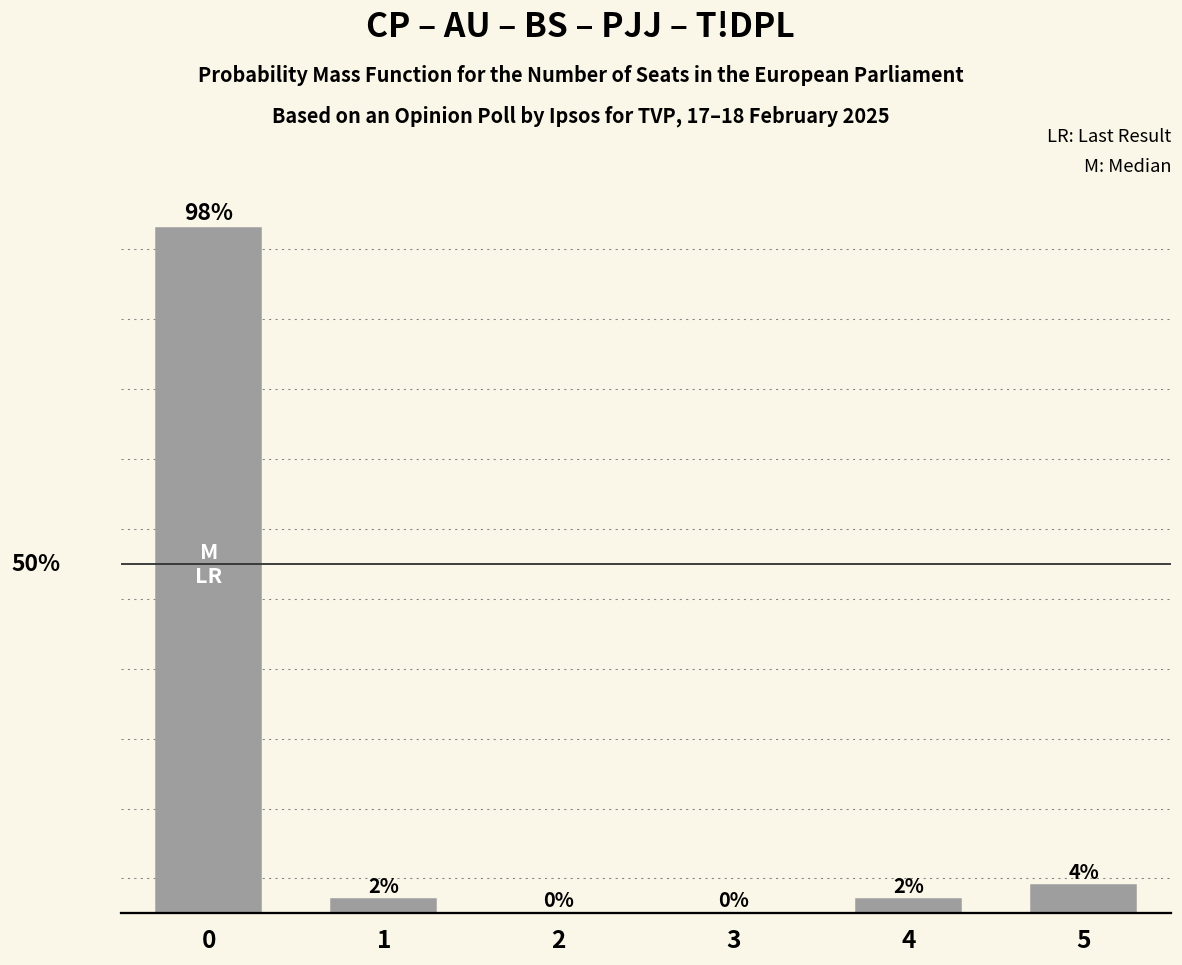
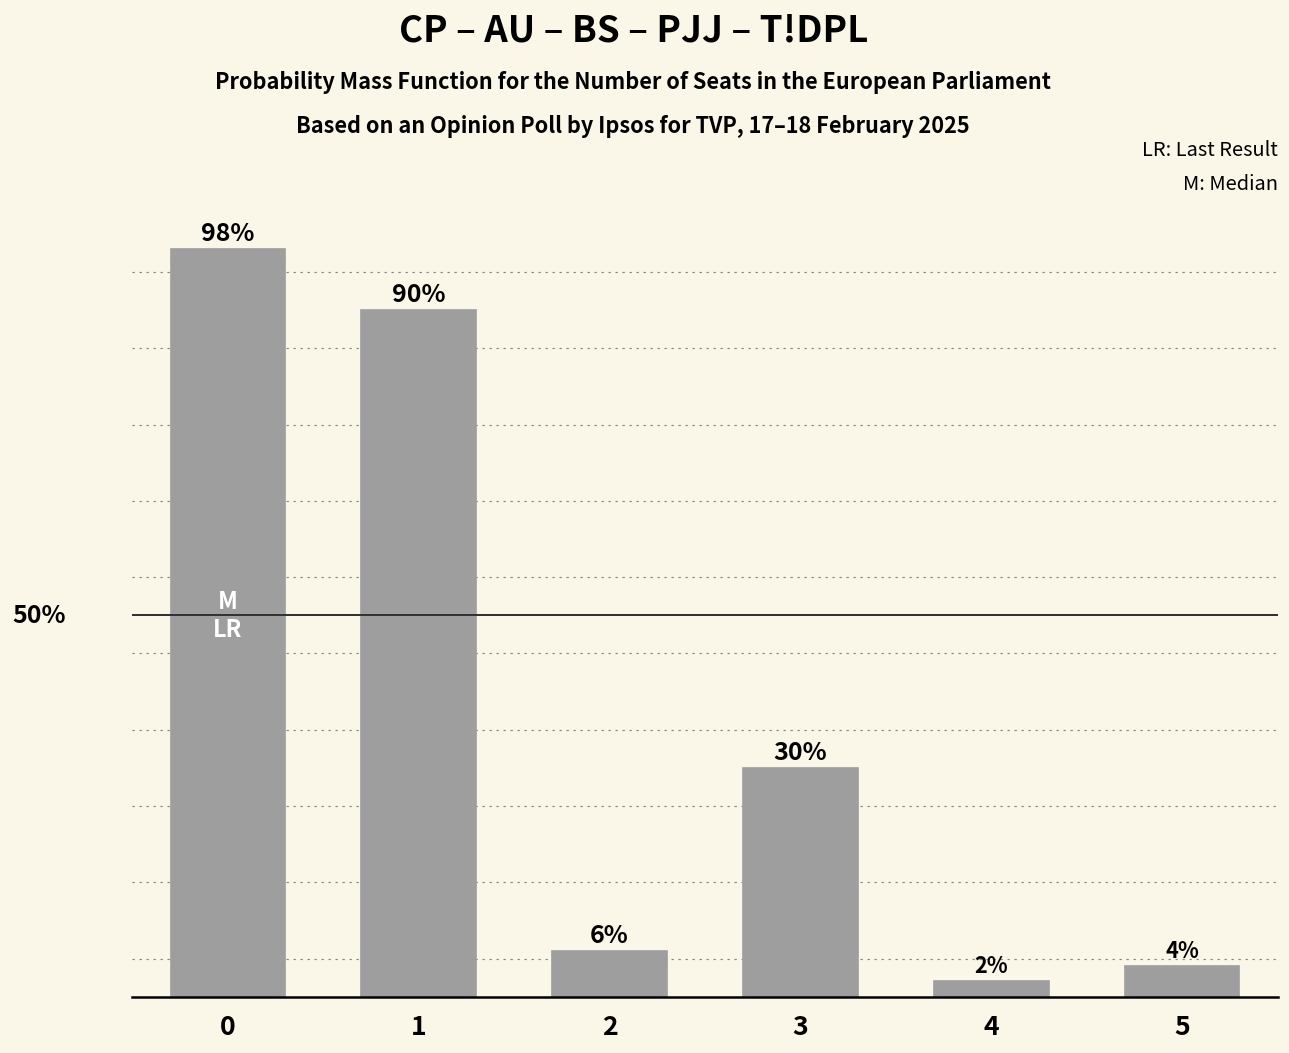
1: 2% -> 90%
2: 0% -> 6%
3: 0% -> 30%
